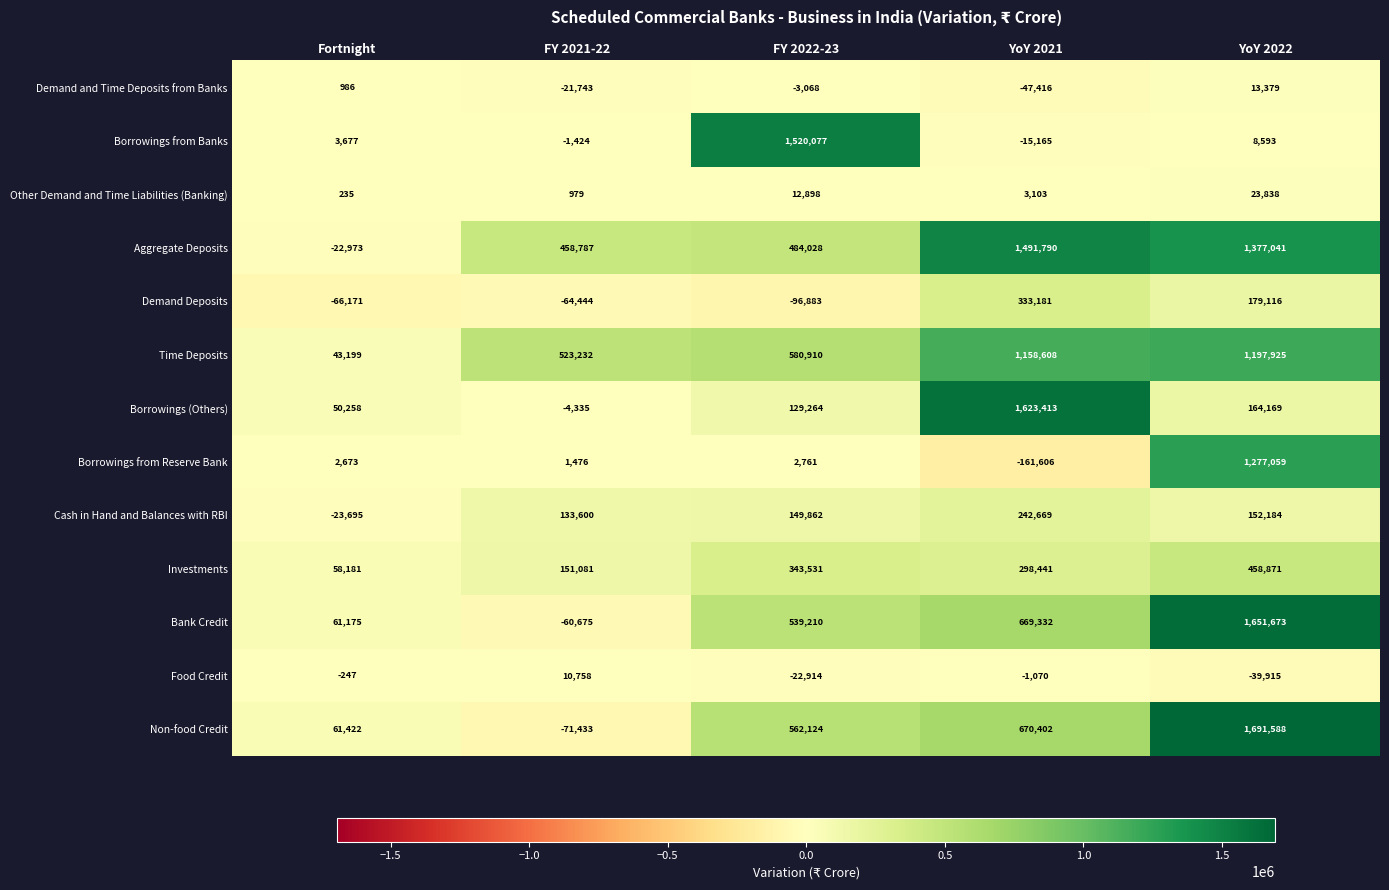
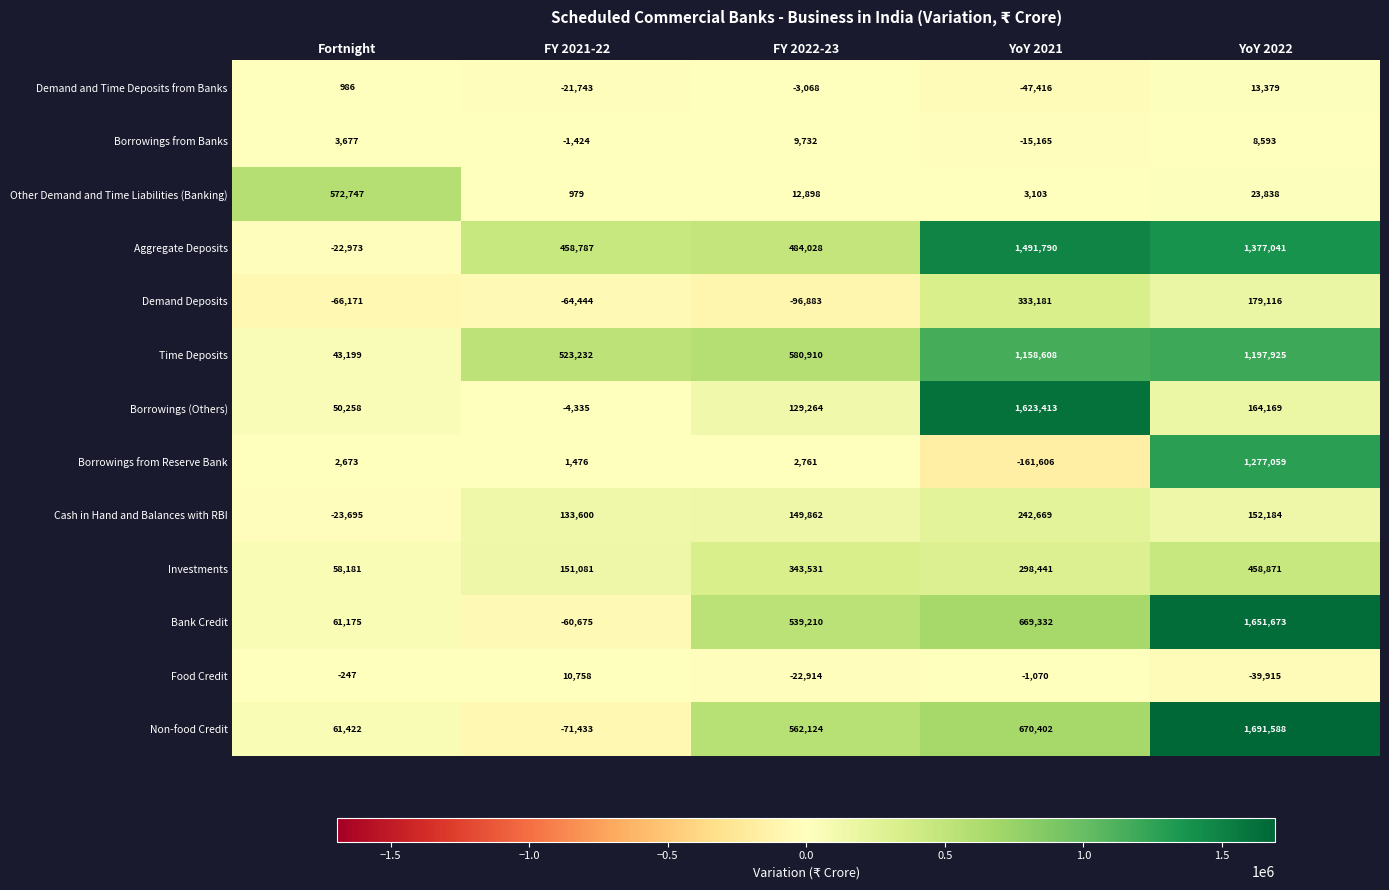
Borrowings from Banks, FY 2022-23: 1,520,077 -> 9,732
Other Demand and Time Liabilities (Banking), Fortnight: 235 -> 572,747
